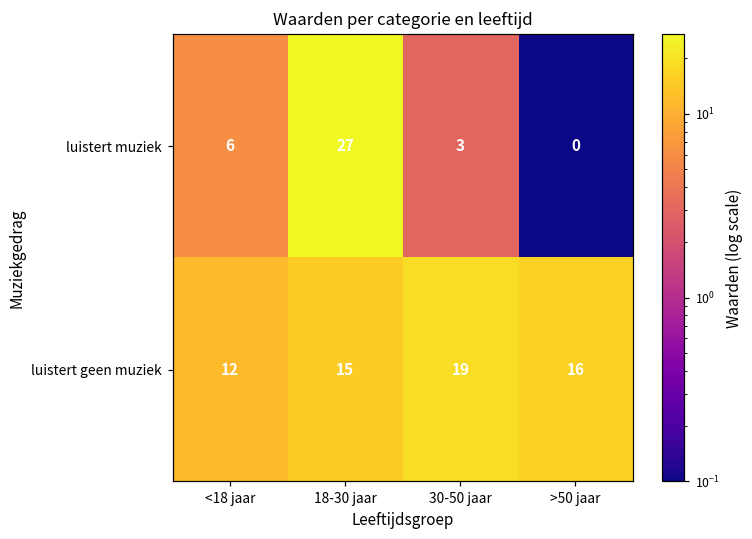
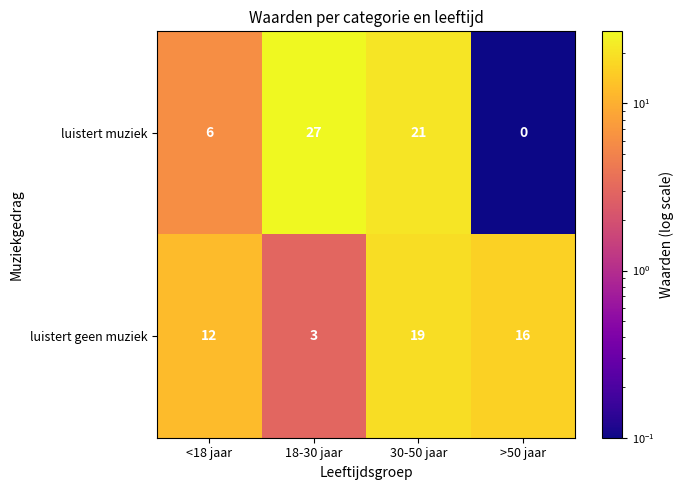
luistert muziek, 30-50 jaar: 3 -> 21
luistert geen muziek, 18-30 jaar: 15 -> 3
